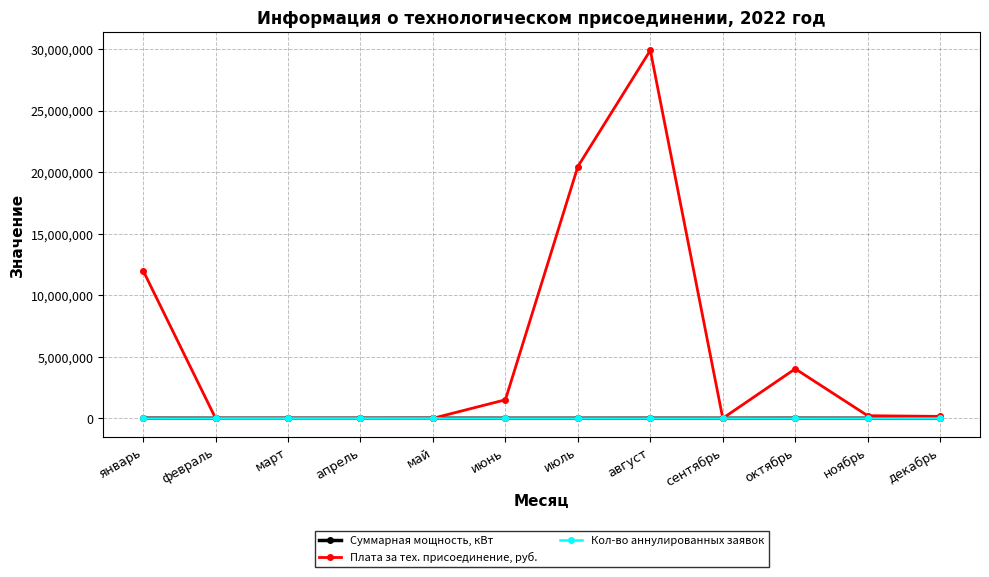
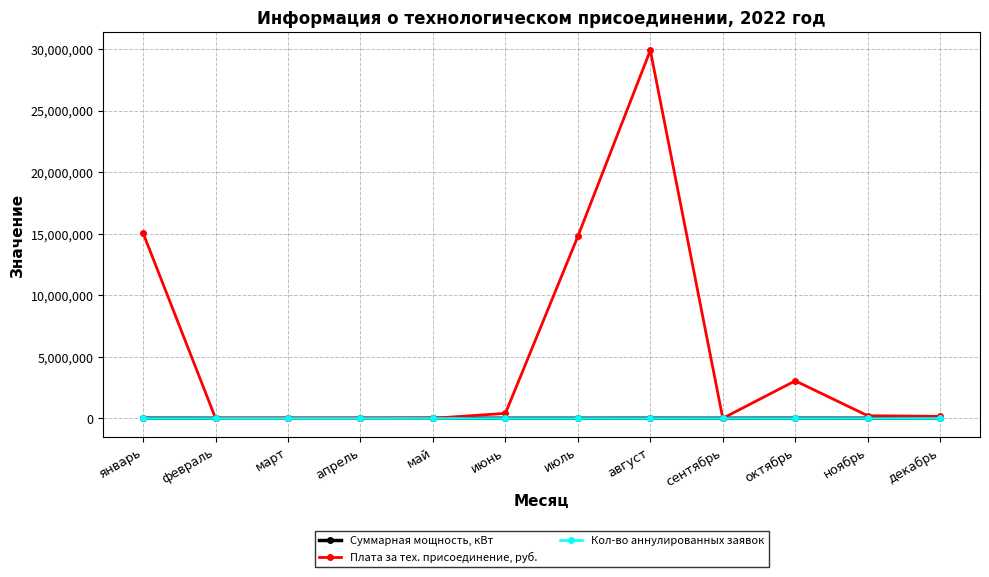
Плата за тех. присоединение, руб., январь: 12,000,000 -> 15,000,000
Плата за тех. присоединение, руб., июнь: 1,500,000 -> 400,000
Плата за тех. присоединение, руб., июль: 20,500,000 -> 14,800,000
Плата за тех. присоединение, руб., октябрь: 4,000,000 -> 3,000,000
